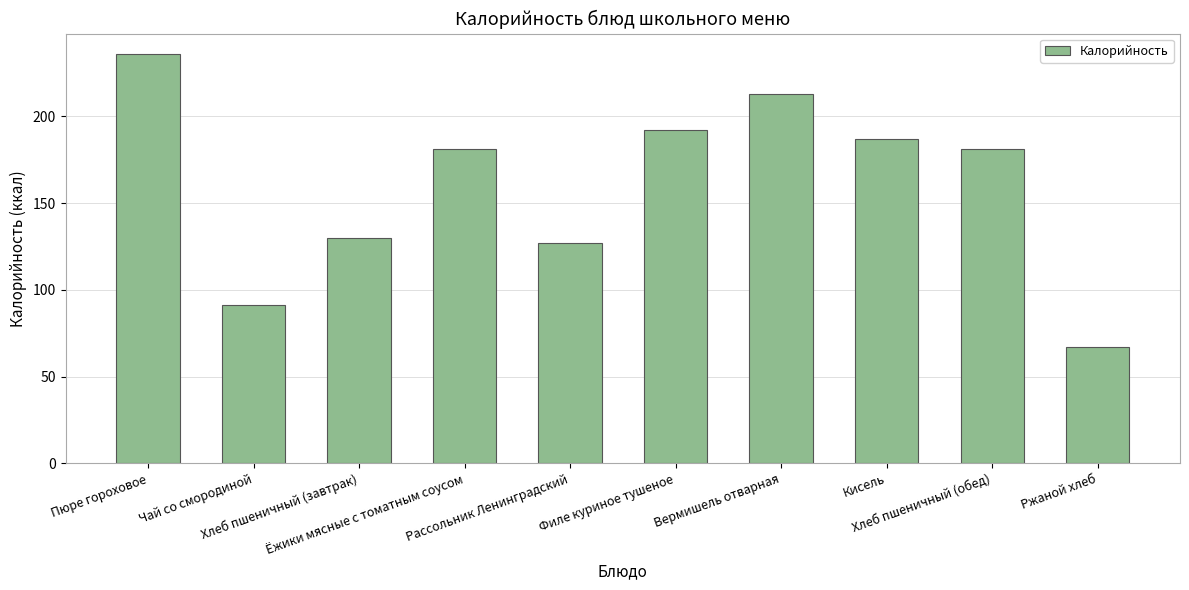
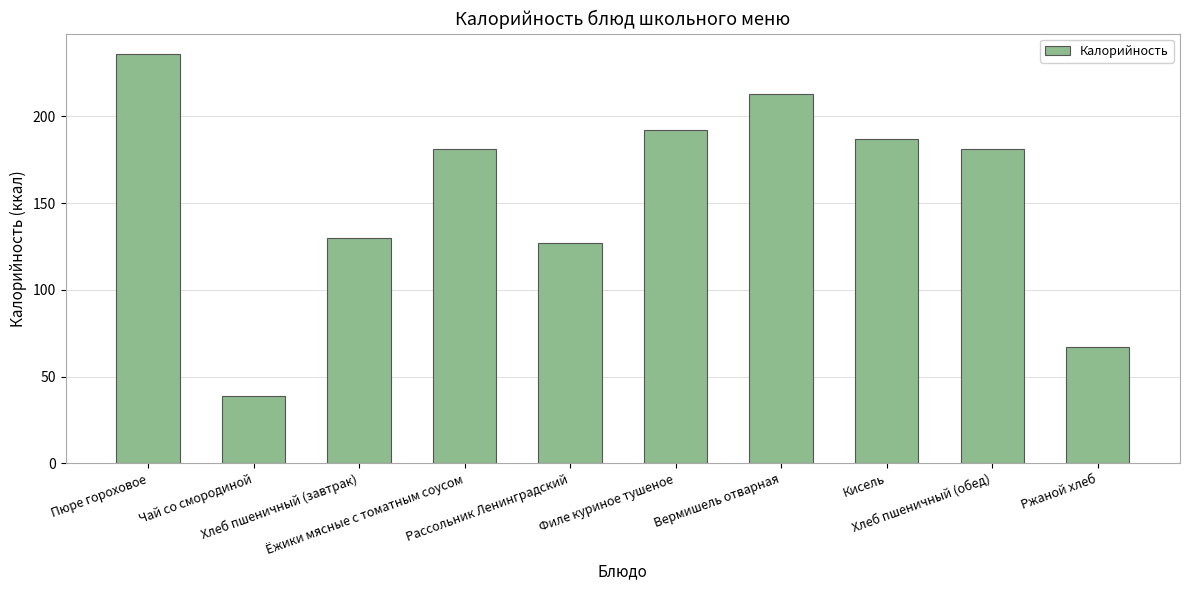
Чай со смородиной: 91 -> 39
